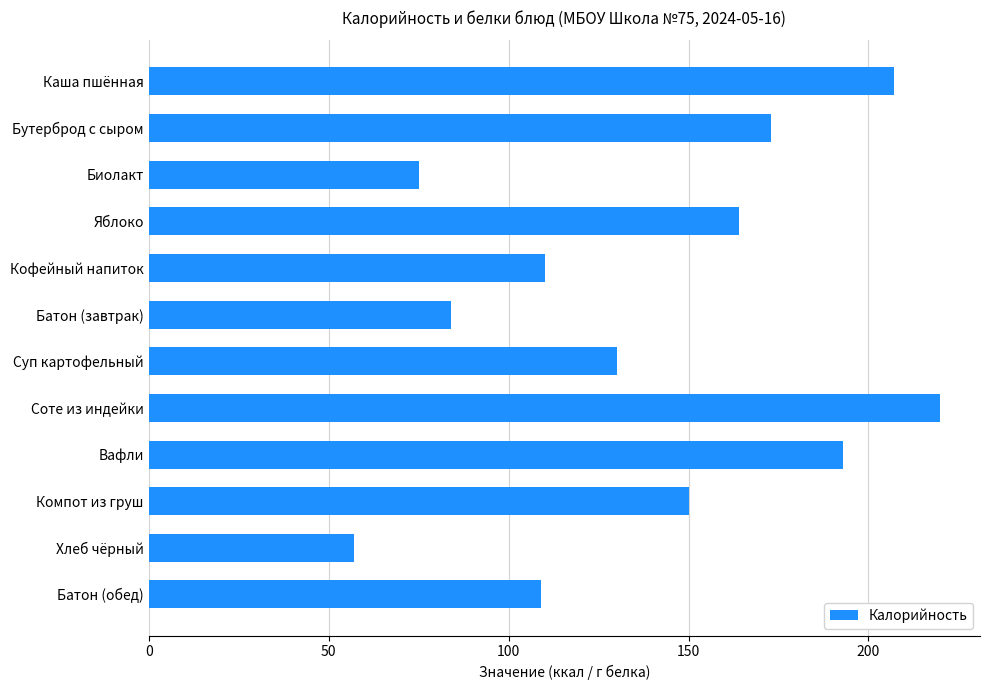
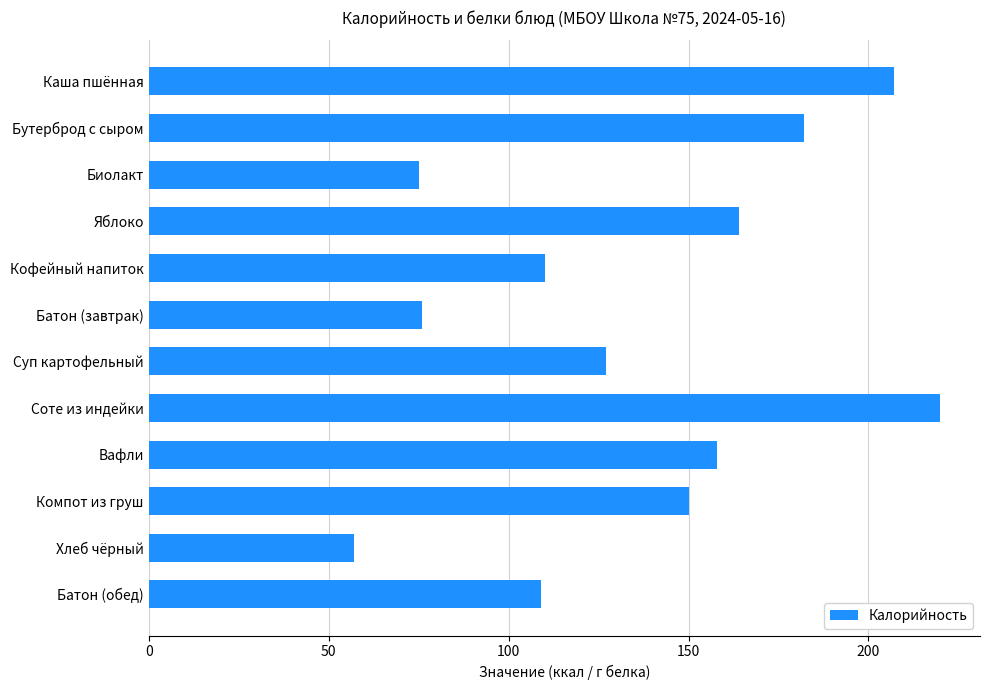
Бутерброд с сыром: 173 -> 182
Батон (завтрак): 84 -> 76
Суп картофельный: 130 -> 127
Вафли: 193 -> 158
